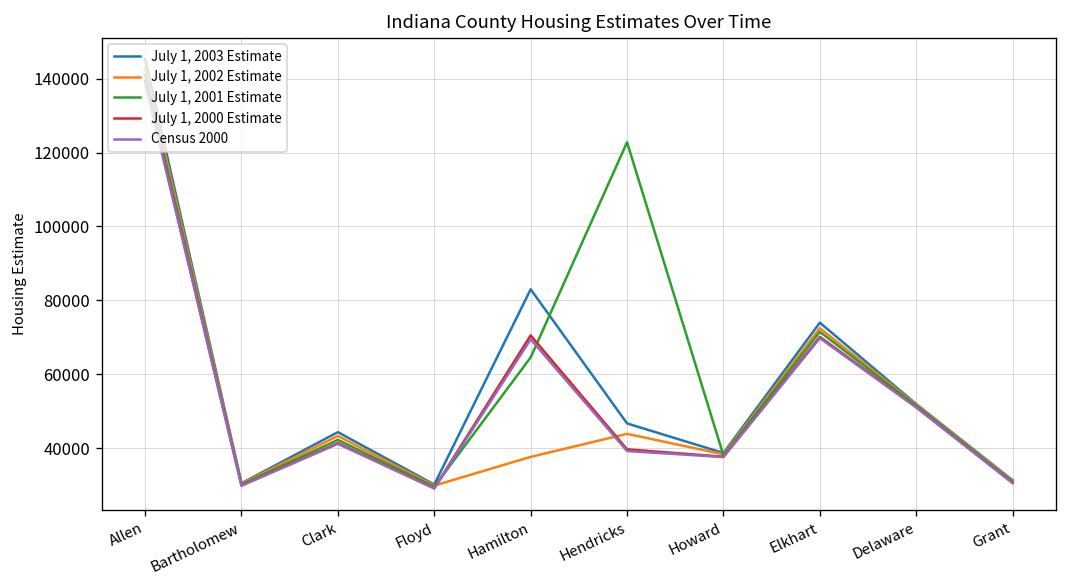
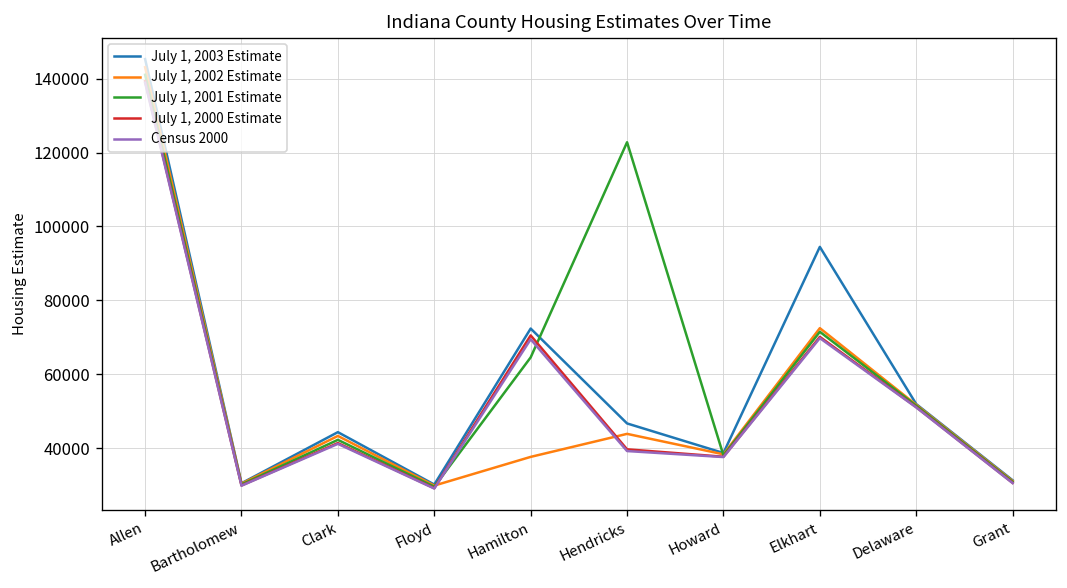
July 1, 2003 Estimate, Hamilton: 83000 -> 72000
July 1, 2003 Estimate, Elkhart: 74000 -> 94000
